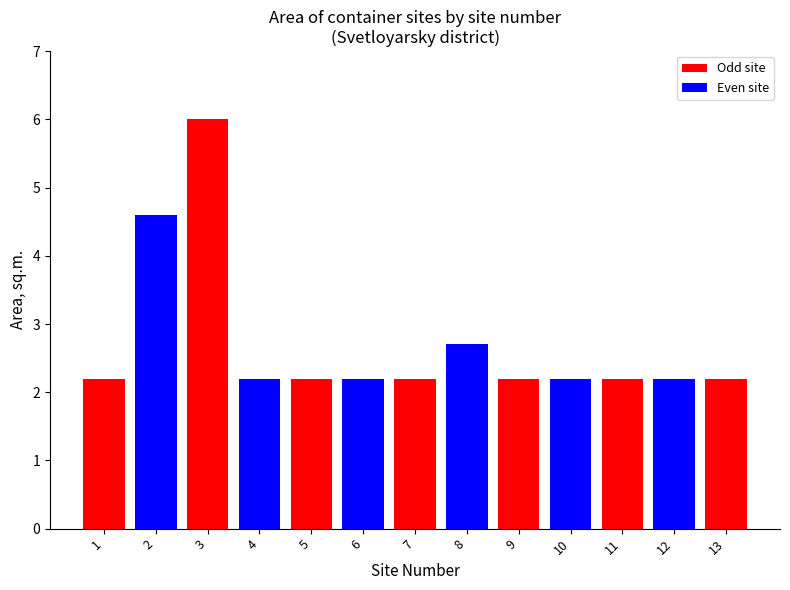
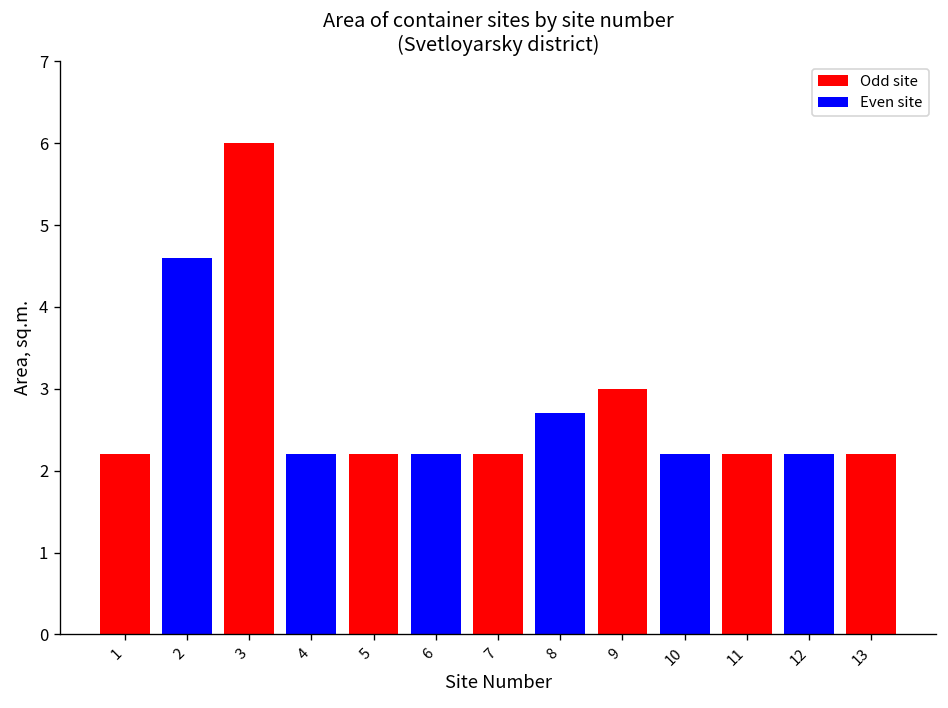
9: 2.2 -> 3.0
